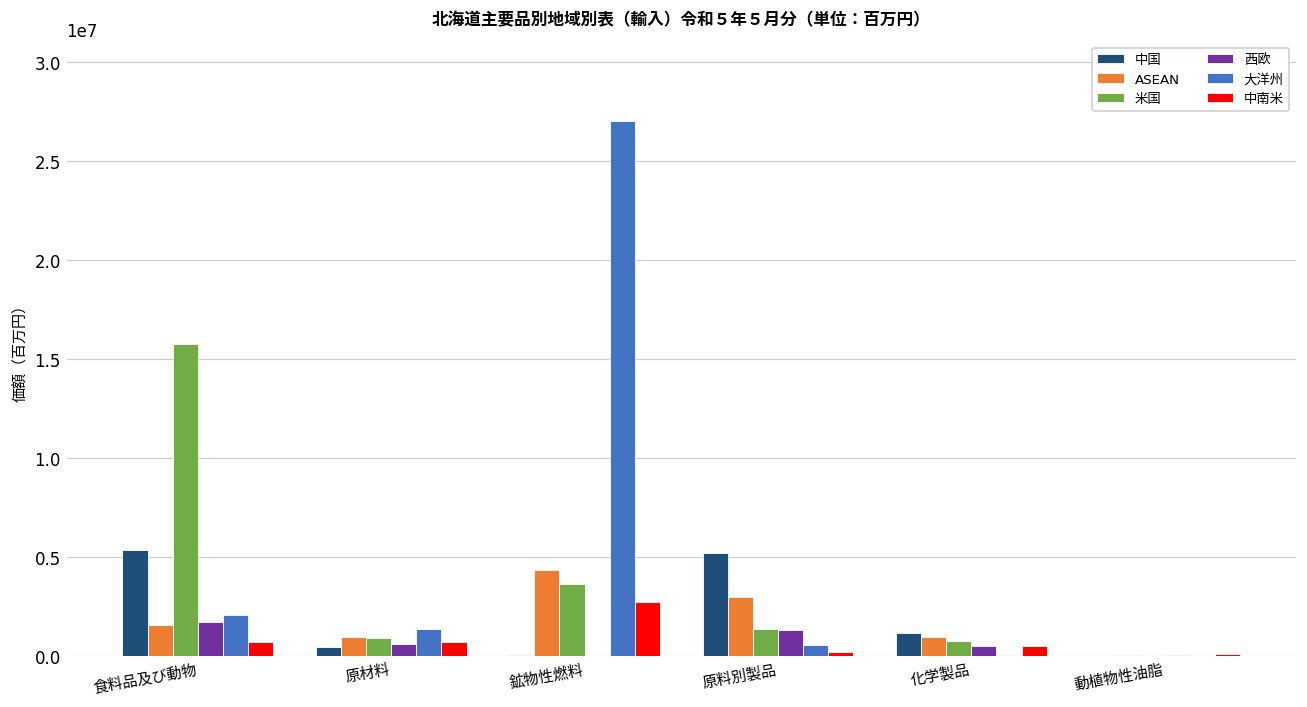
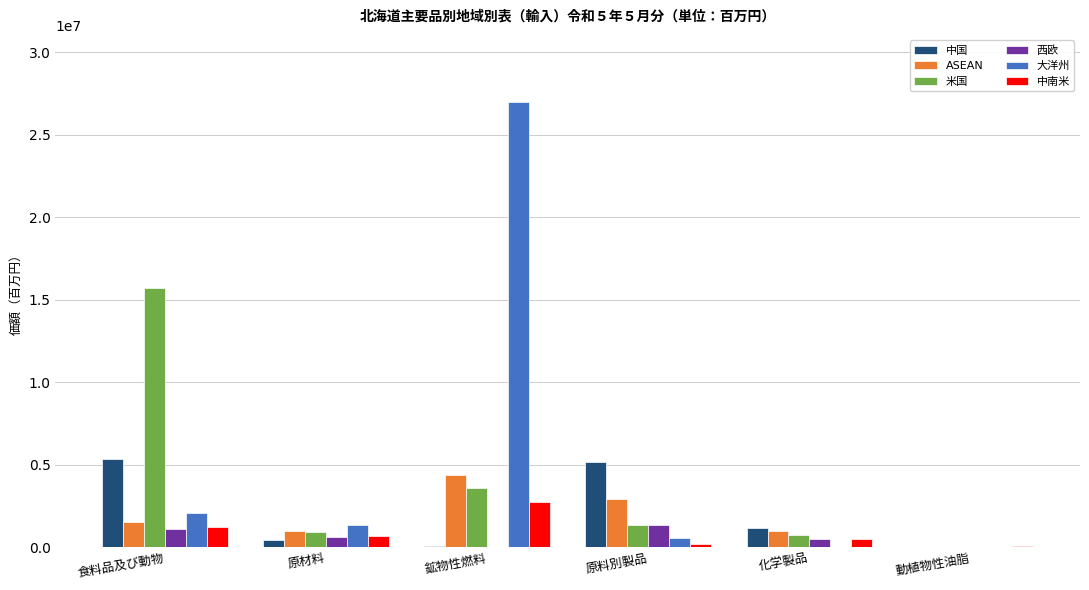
西欧, 食料品及び動物: 1700000 -> 1100000
中南米, 食料品及び動物: 700000 -> 1200000
